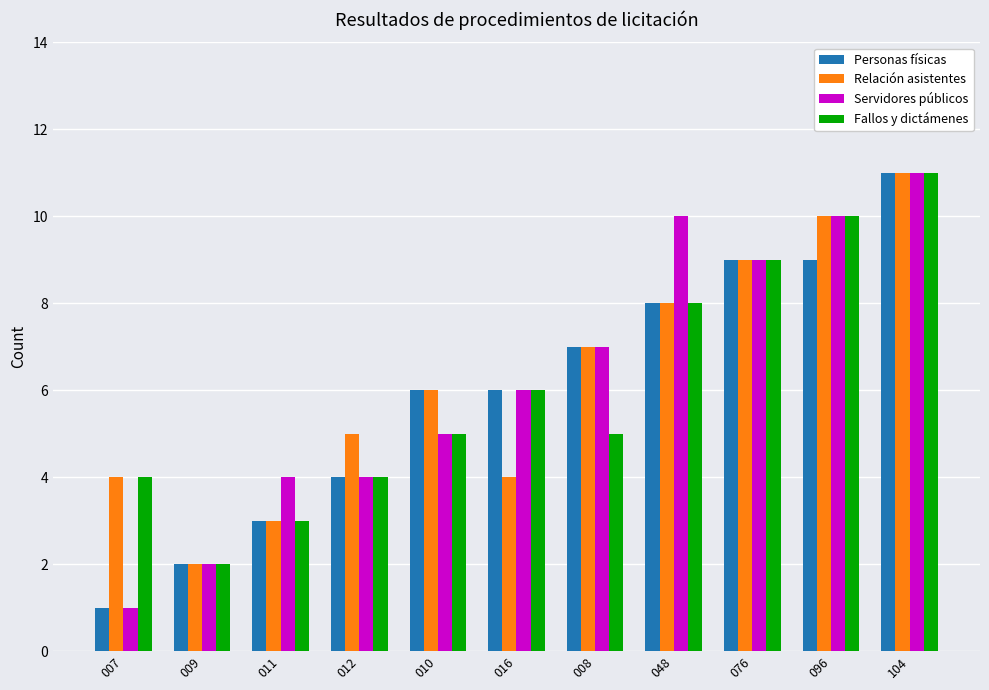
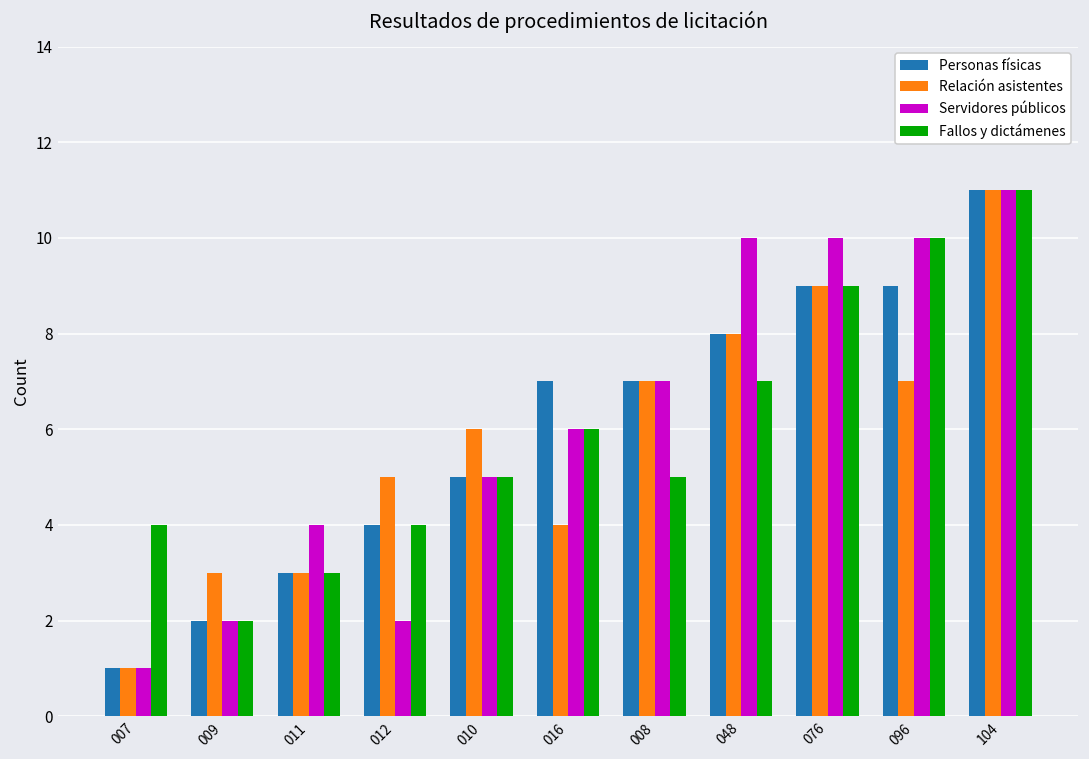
Relación asistentes, 007: 4 -> 1
Relación asistentes, 009: 2 -> 3
Servidores públicos, 012: 4 -> 2
Personas físicas, 010: 6 -> 5
Personas físicas, 016: 6 -> 7
Fallos y dictámenes, 048: 8 -> 7
Servidores públicos, 076: 9 -> 10
Relación asistentes, 096: 10 -> 7
